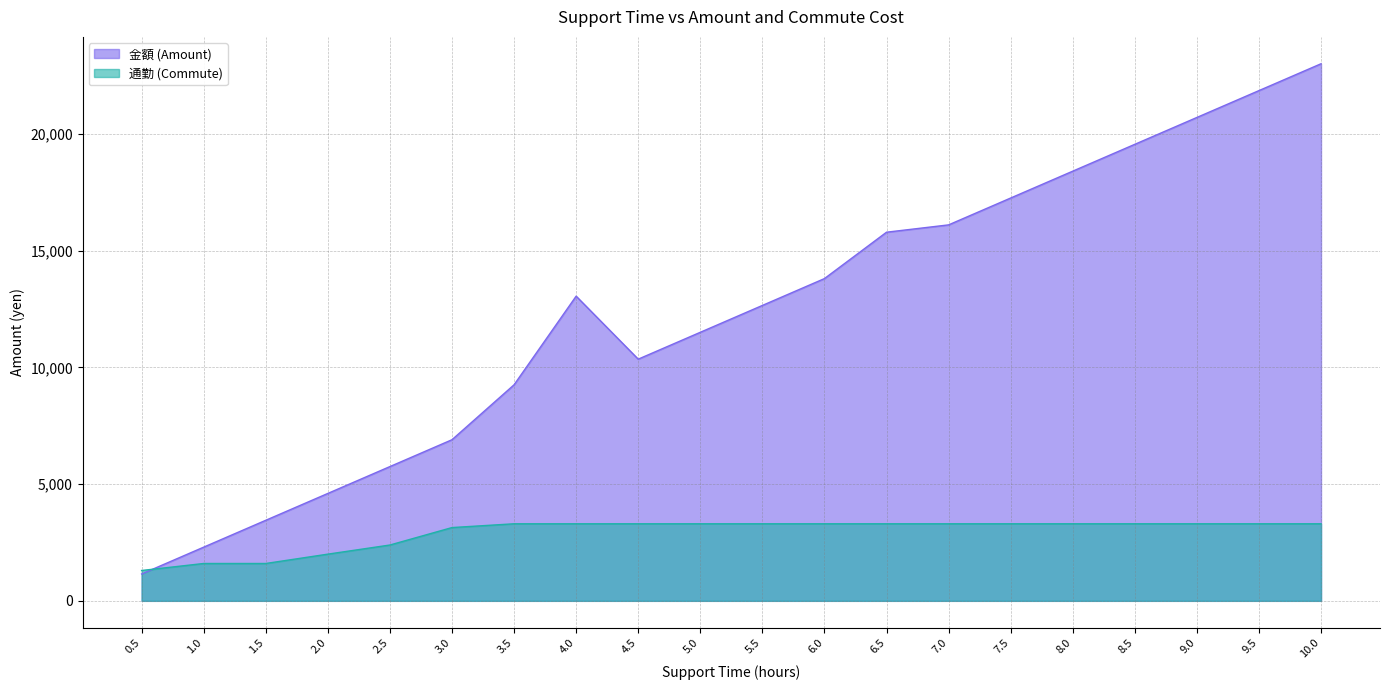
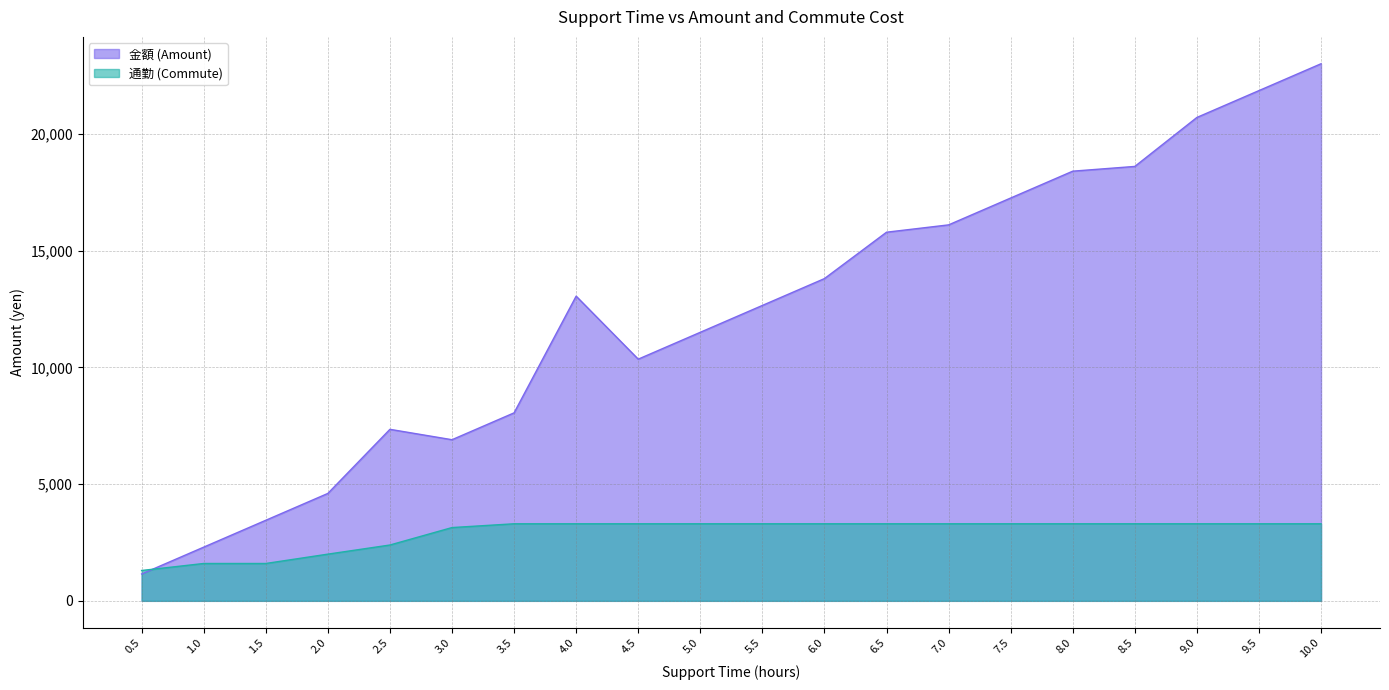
金額 (Amount), 2.5: 5,800 -> 7,300
金額 (Amount), 3.5: 9,300 -> 8,100
金額 (Amount), 8.5: 19,600 -> 18,600
